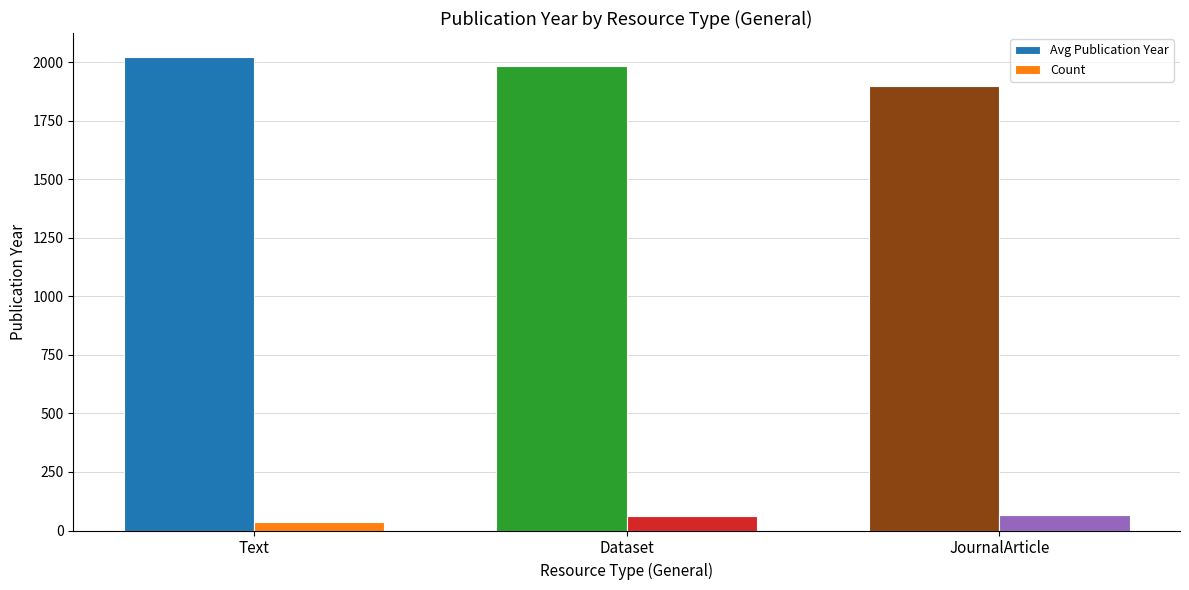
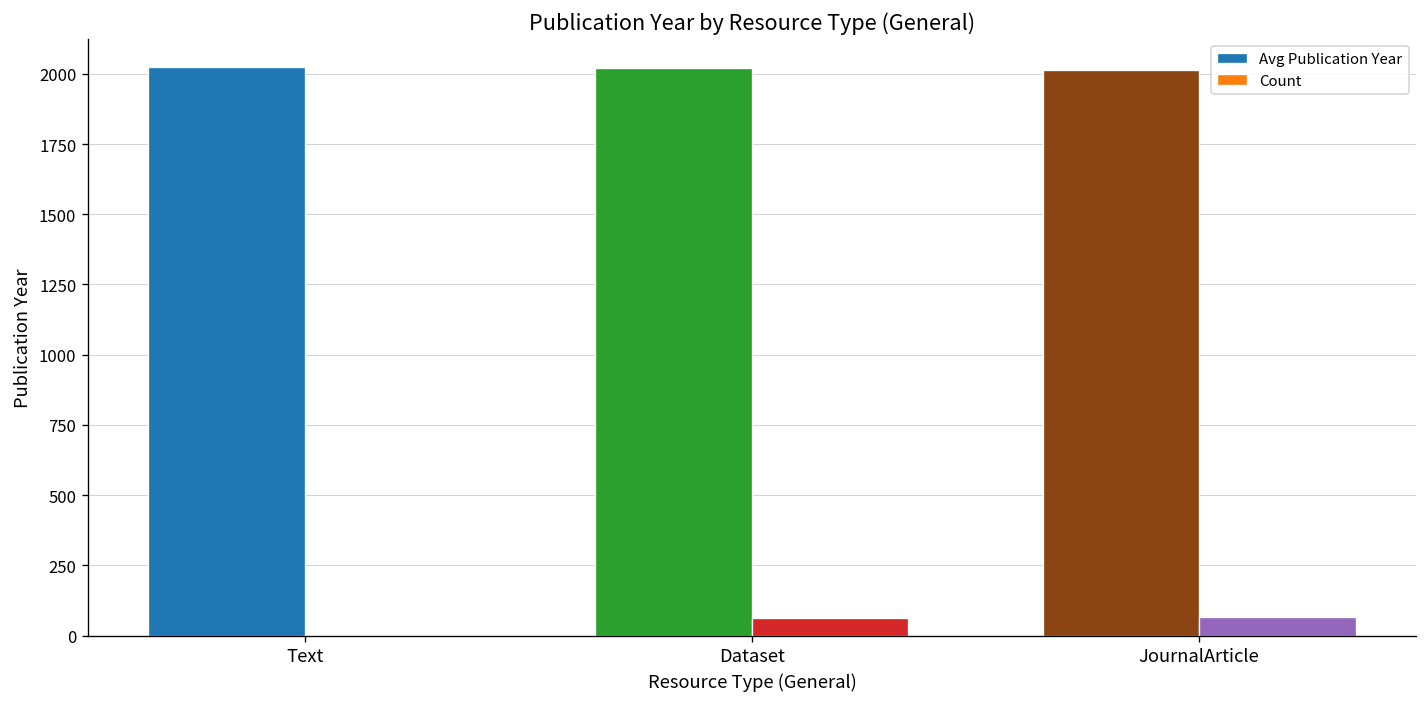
Count, Text: 40 -> 0
Avg Publication Year, Dataset: 1990 -> 2020
Avg Publication Year, JournalArticle: 1900 -> 2010
